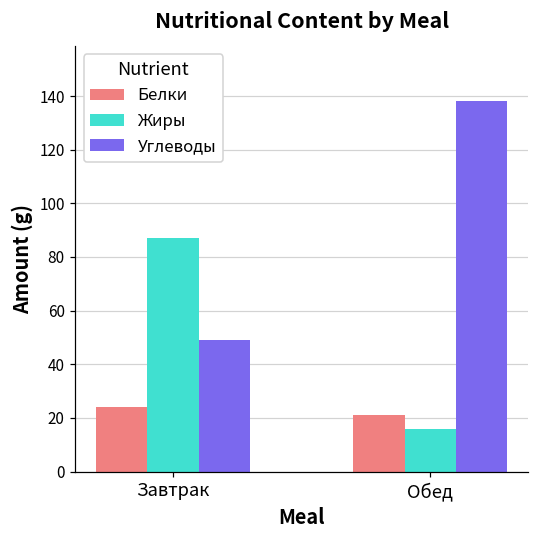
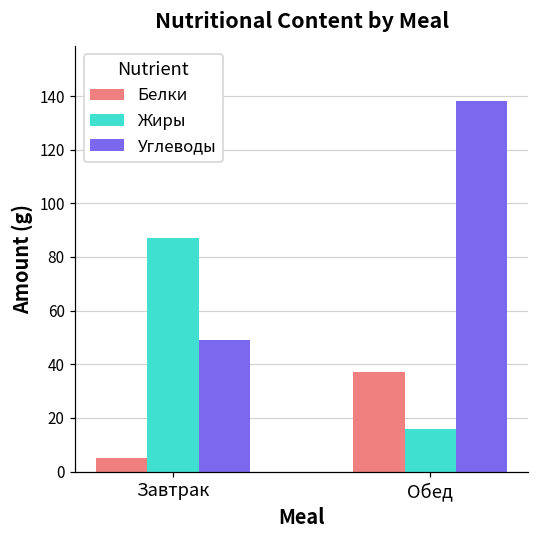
Белки, Завтрак: 24 -> 5
Белки, Обед: 21 -> 37
